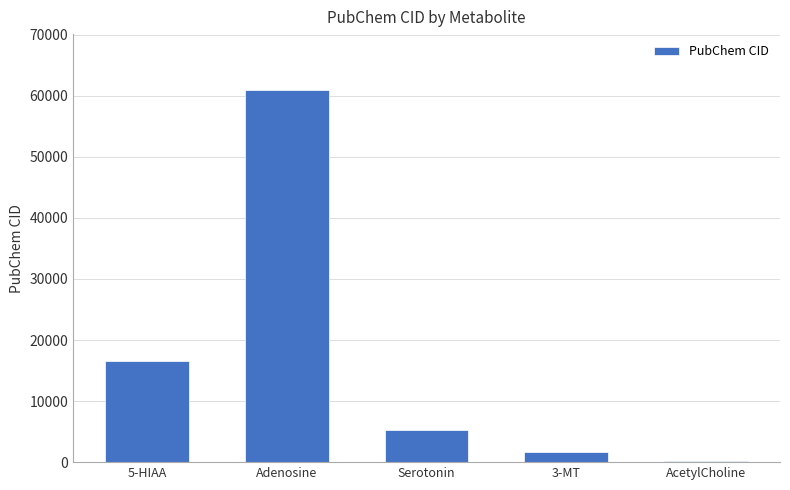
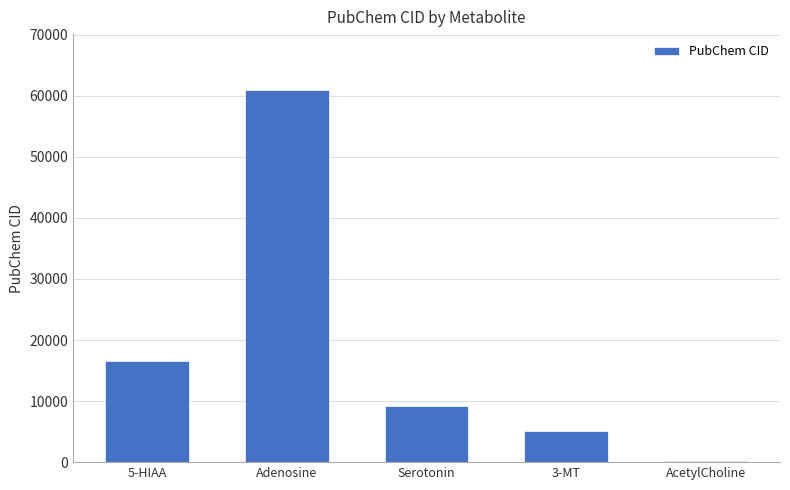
Serotonin: 5000 -> 9000
3-MT: 2000 -> 5000
